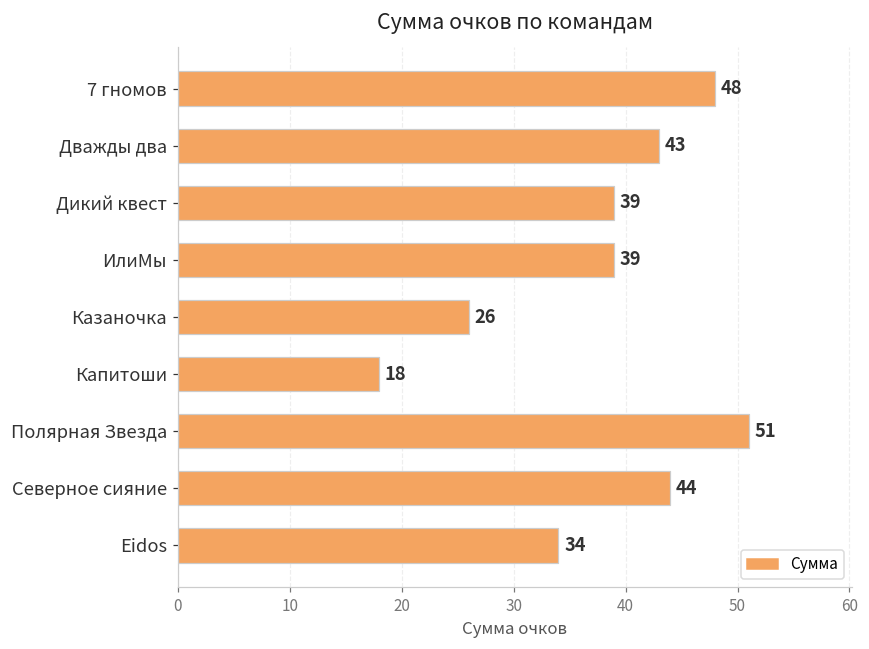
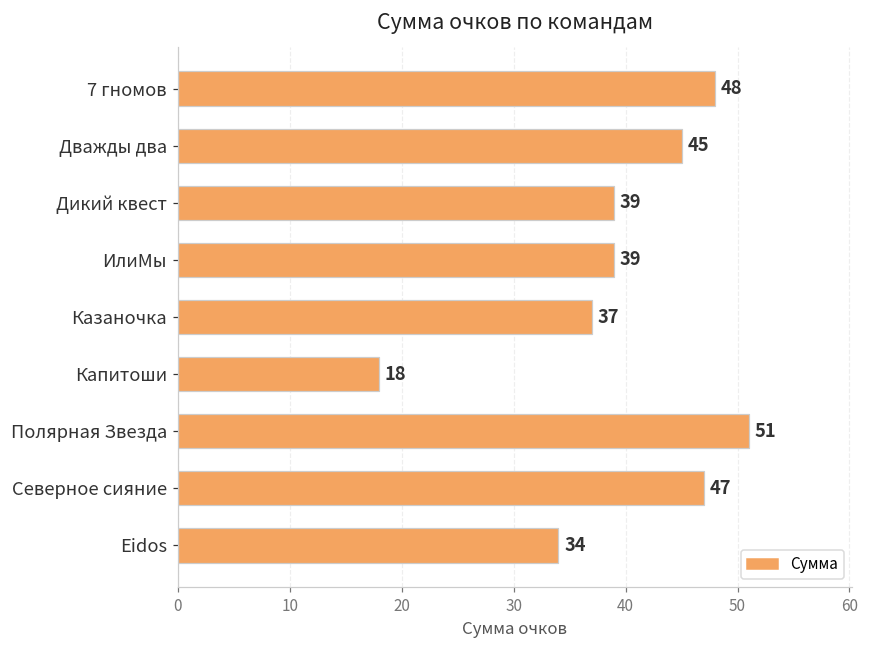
Дважды два: 43 -> 45
Казаночка: 26 -> 37
Северное сияние: 44 -> 47
